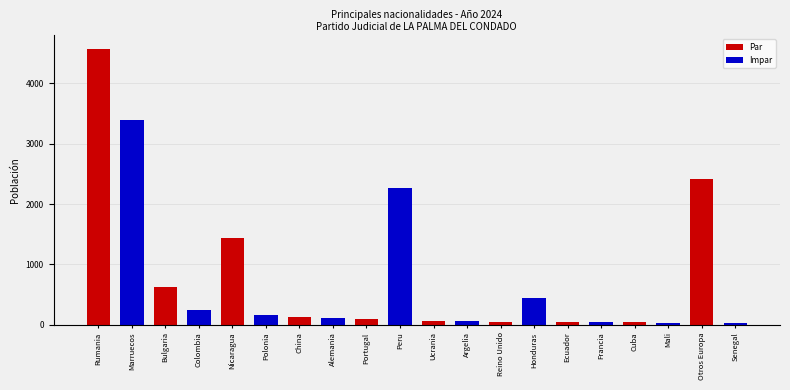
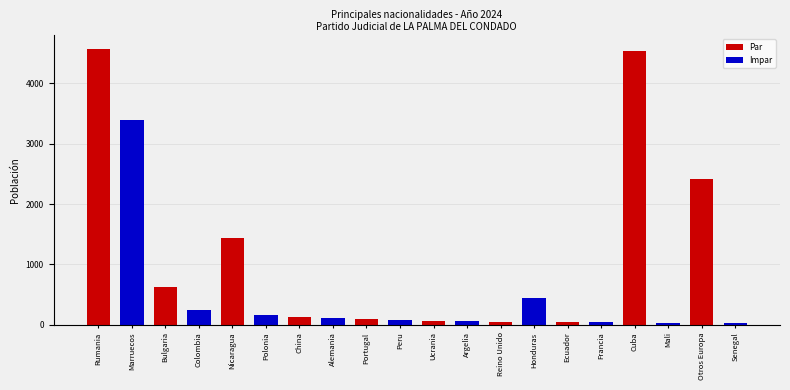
Peru: 2300 -> 100
Cuba: 0 -> 4500
